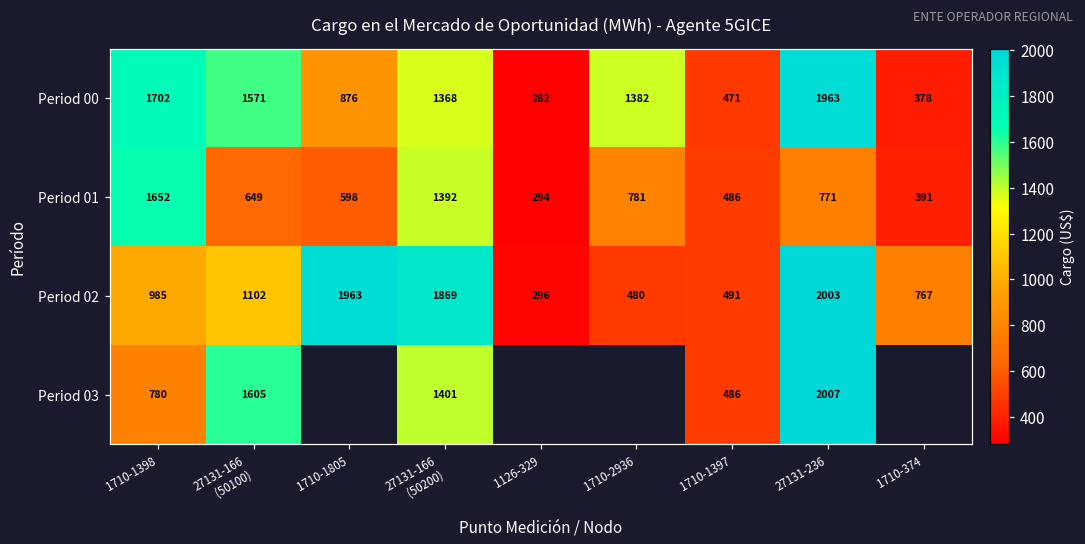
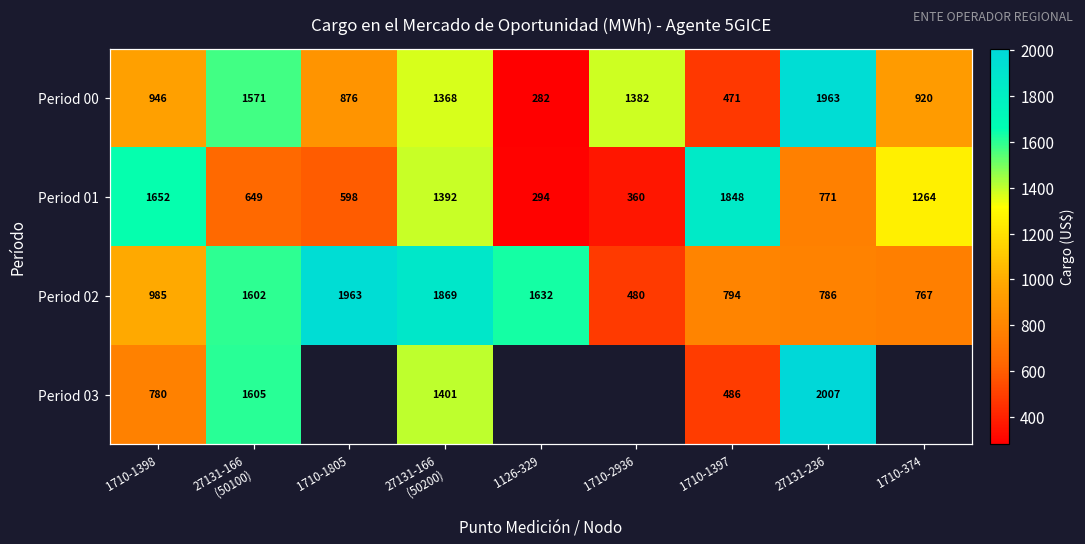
Period 00, 1710-1398: 1702 -> 946
Period 00, 1710-374: 378 -> 920
Period 01, 1710-2936: 781 -> 360
Period 01, 1710-1397: 486 -> 1848
Period 01, 1710-374: 391 -> 1264
Period 02, 27131-166 (50100): 1102 -> 1602
Period 02, 1126-329: 296 -> 1632
Period 02, 1710-1397: 491 -> 794
Period 02, 27131-236: 2003 -> 786
